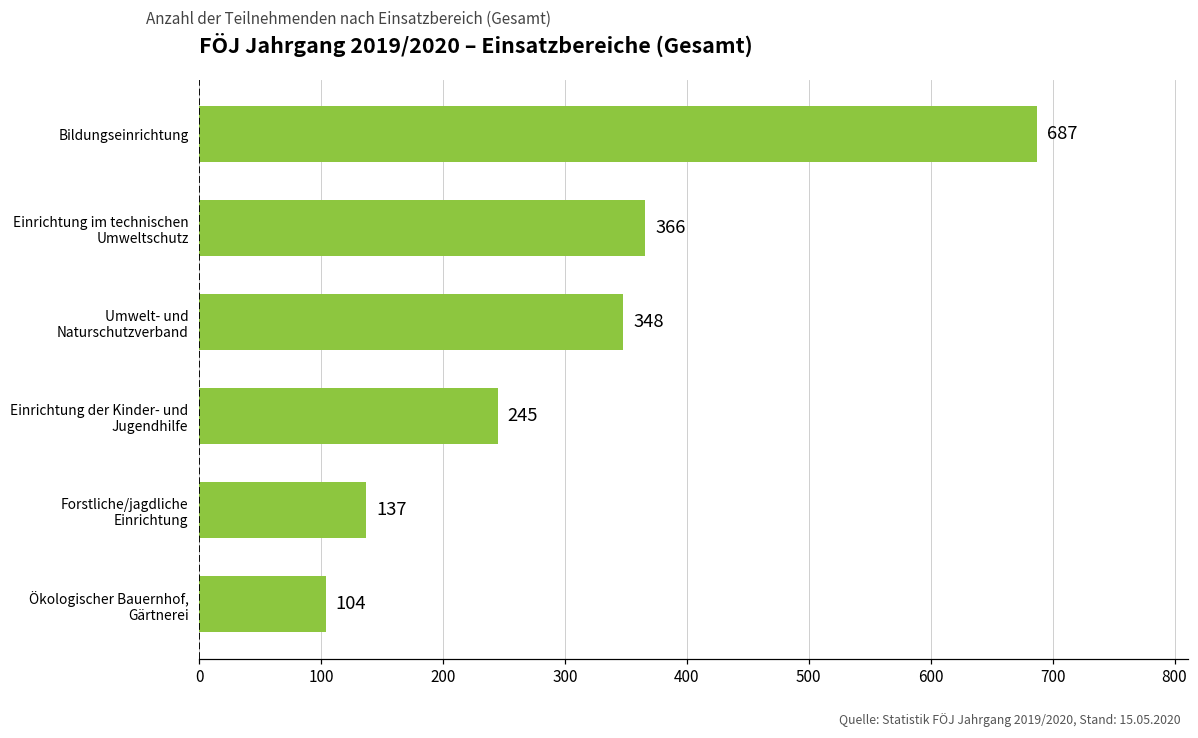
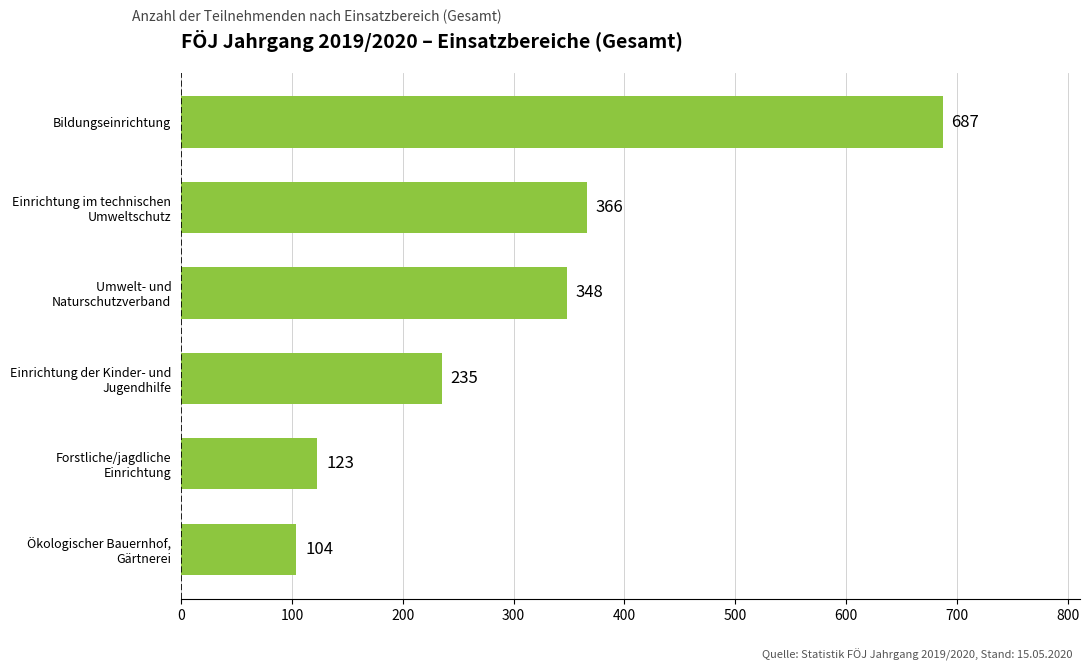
Einrichtung der Kinder- und Jugendhilfe: 245 -> 235
Forstliche/jagdliche Einrichtung: 137 -> 123
